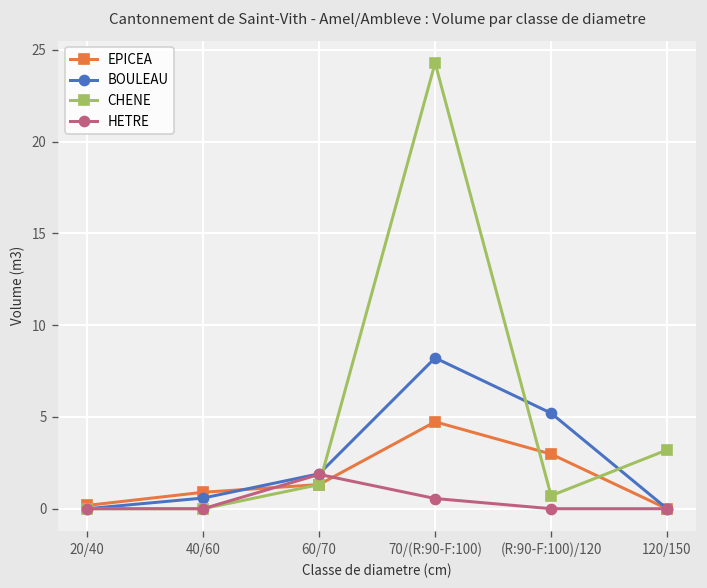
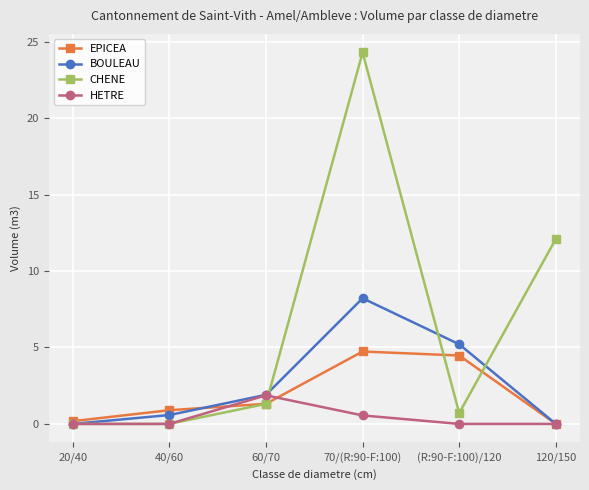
EPICEA, (R:90-F:100)/120: 3.0 -> 4.5
CHENE, 120/150: 3.2 -> 12.1
